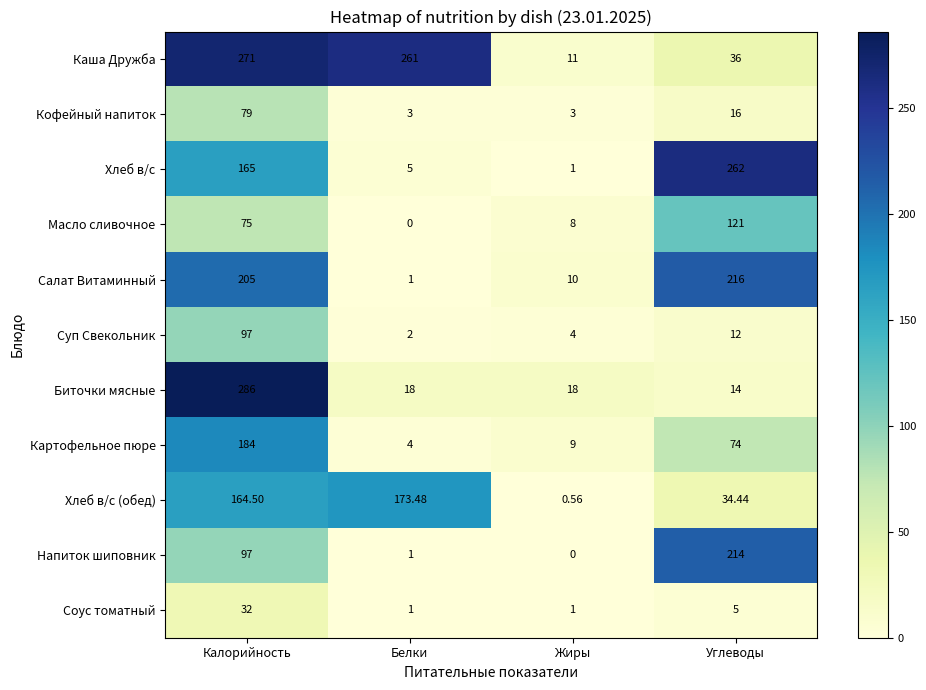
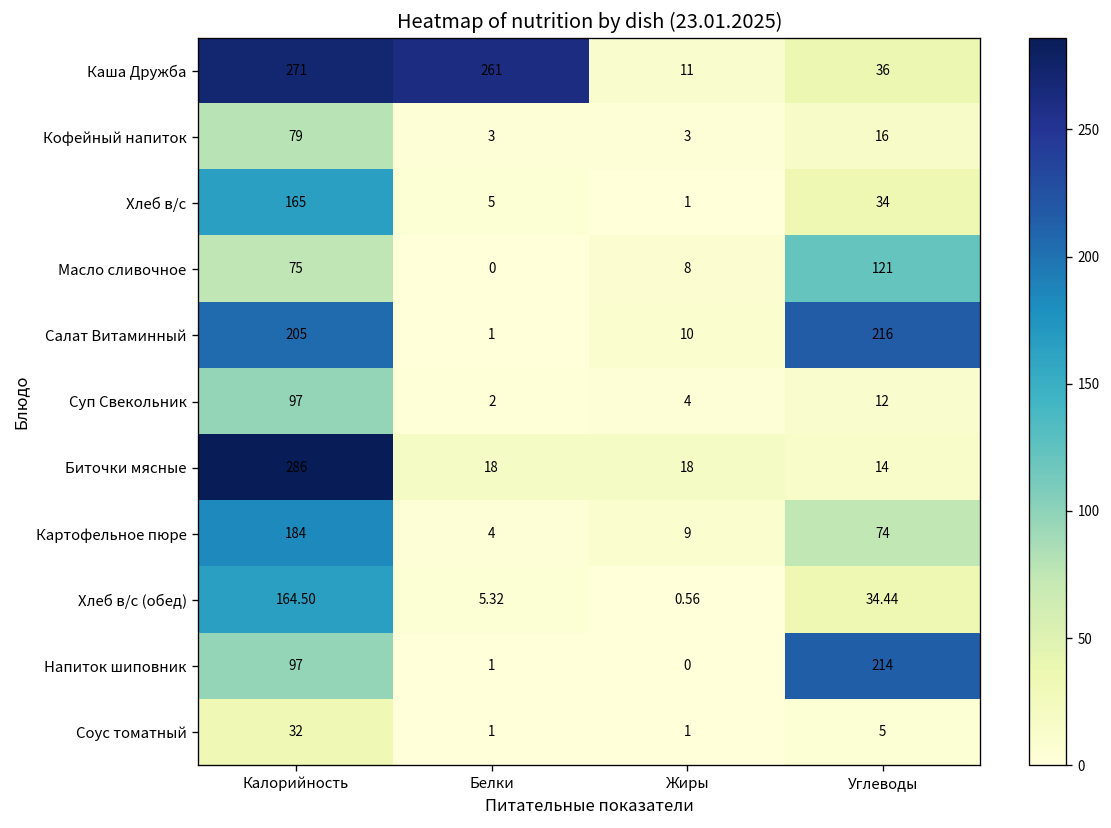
Хлеб в/с, Углеводы: 262 -> 34
Хлеб в/с (обед), Белки: 173.48 -> 5.32
